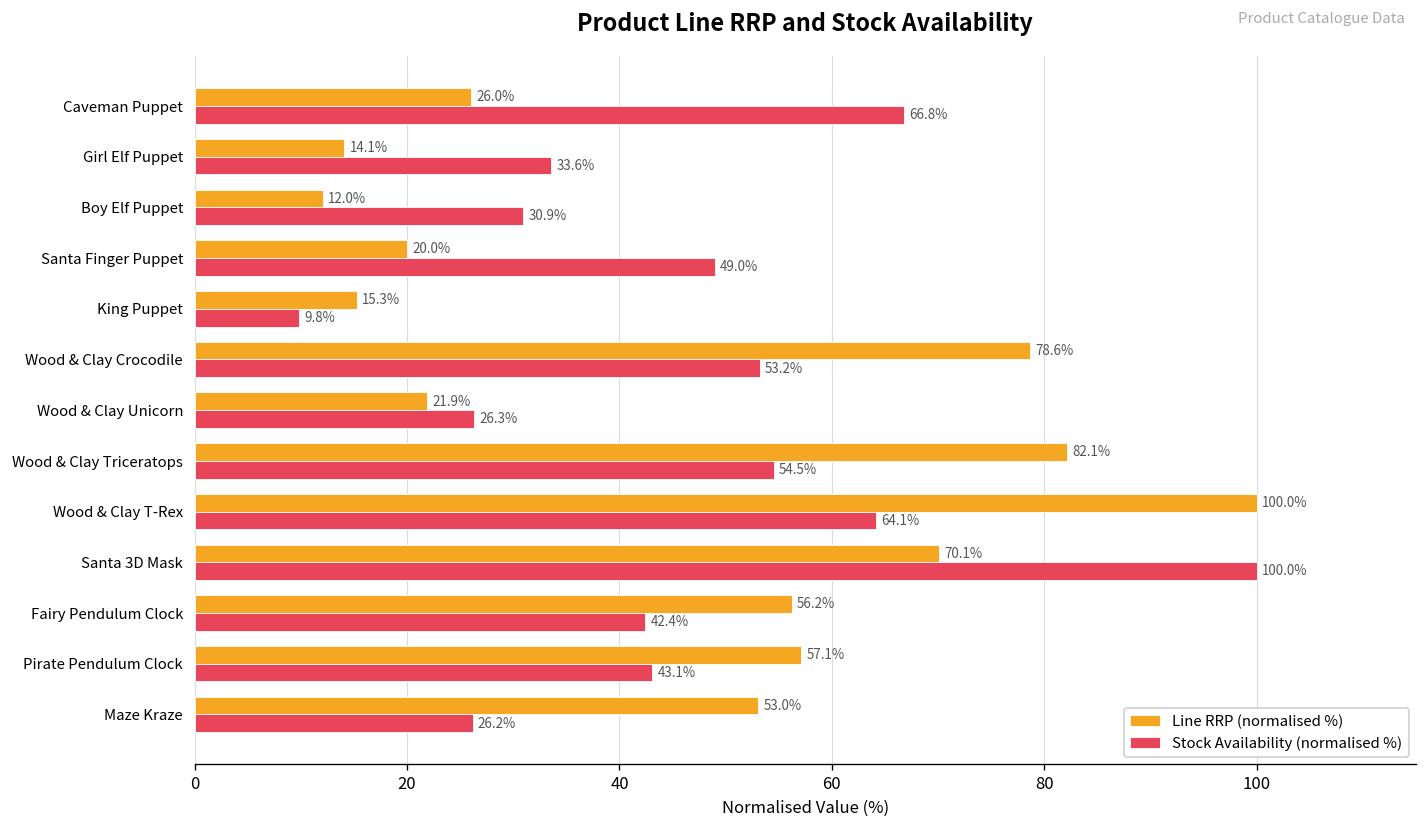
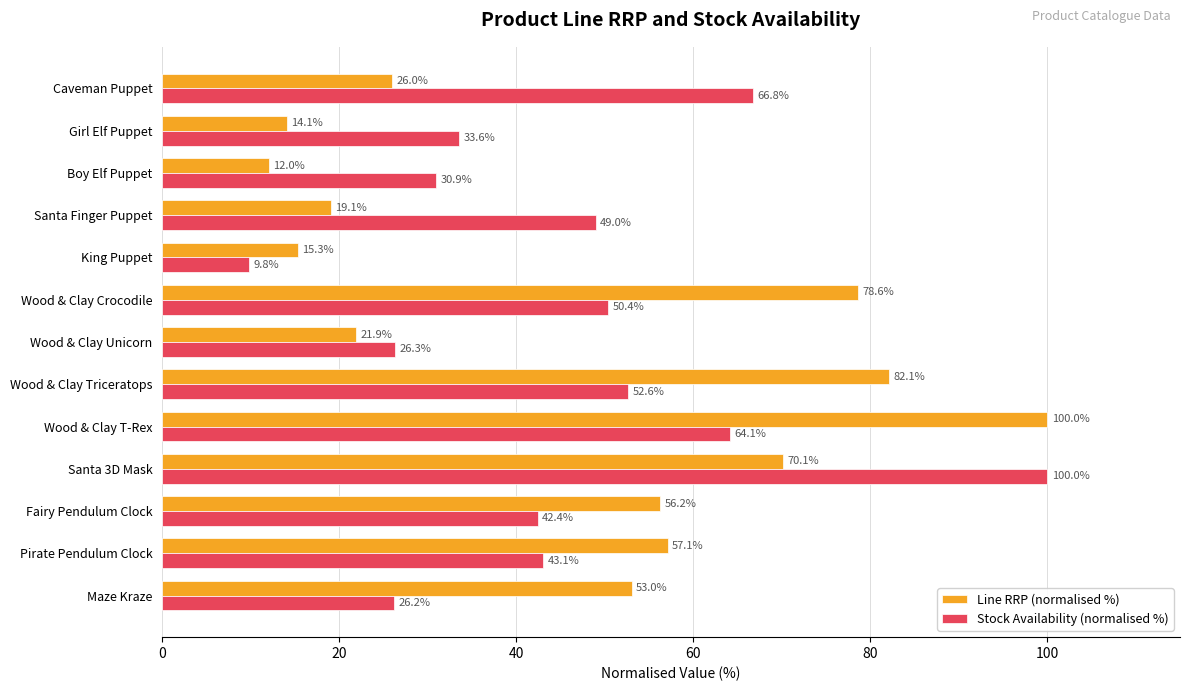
Line RRP (normalised %), Santa Finger Puppet: 20.0% -> 19.1%
Stock Availability (normalised %), Wood & Clay Crocodile: 53.2% -> 50.4%
Stock Availability (normalised %), Wood & Clay Triceratops: 54.5% -> 52.6%
